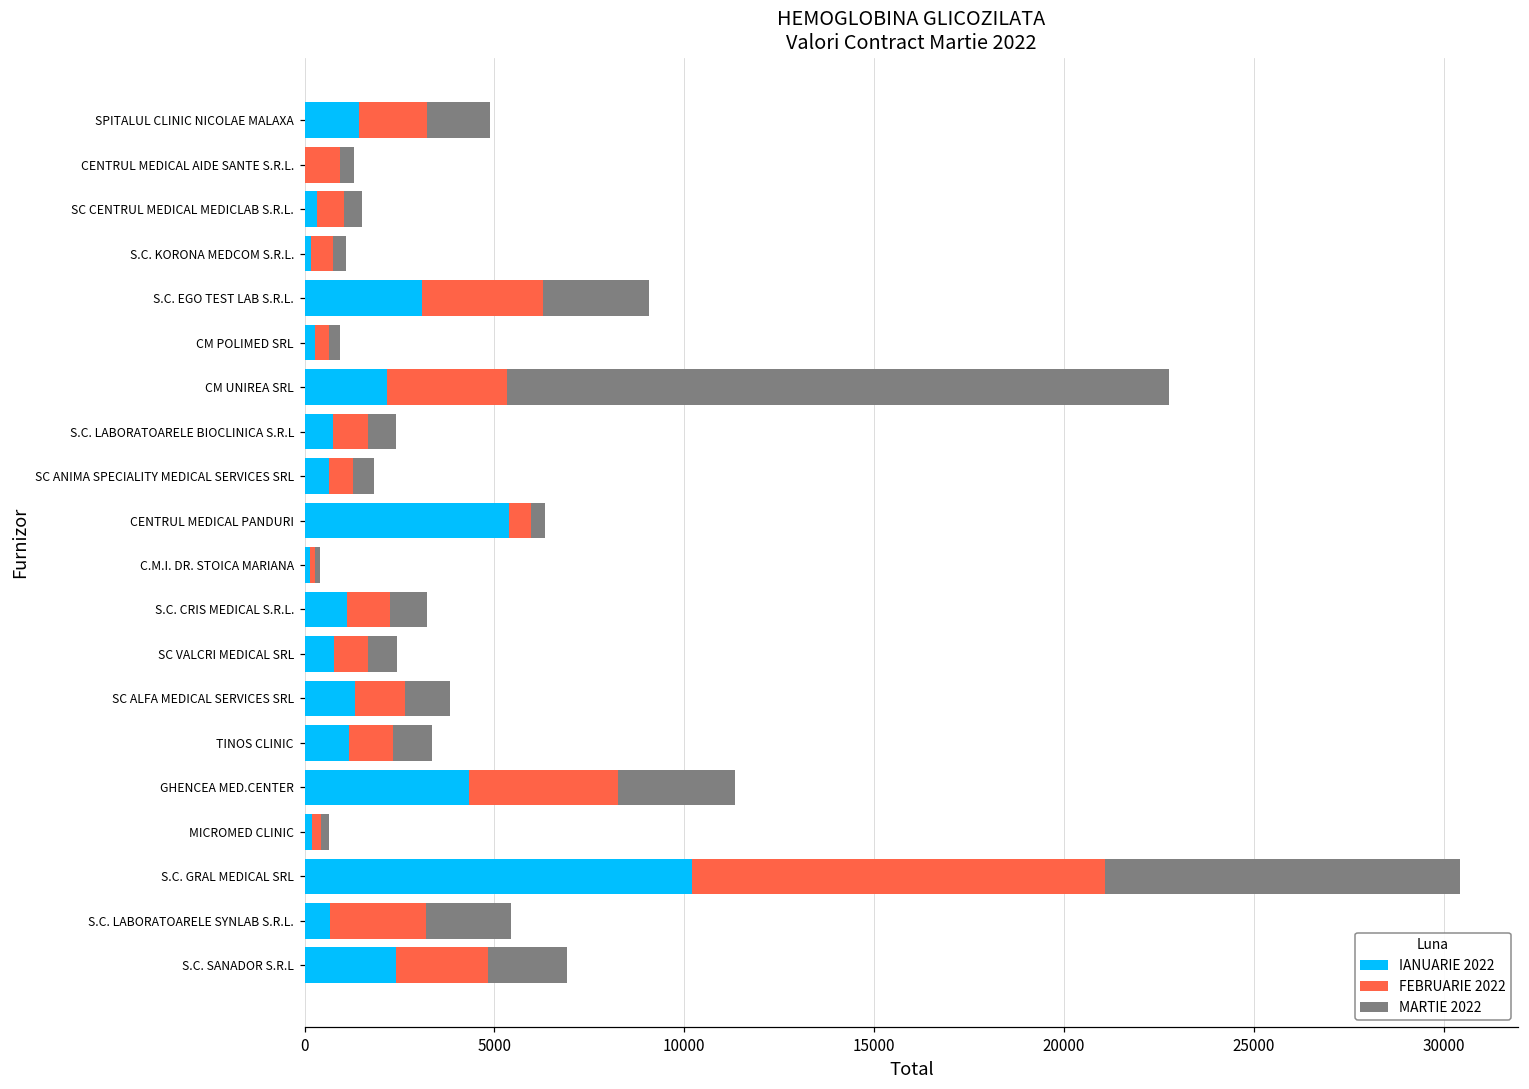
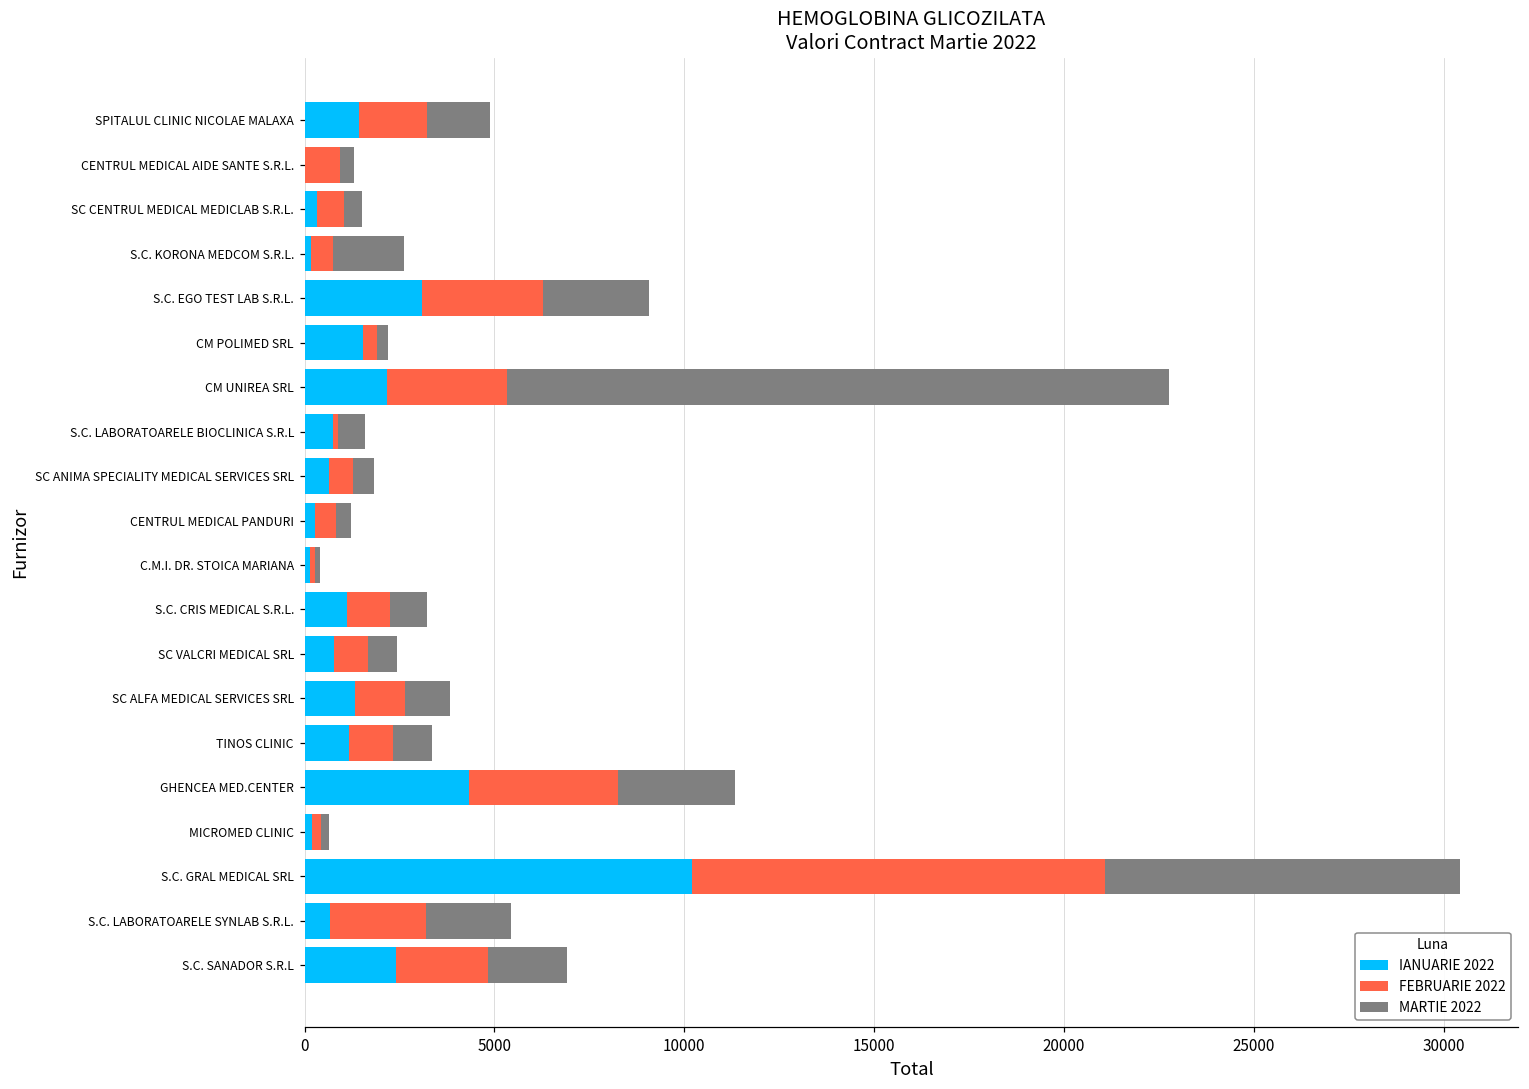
MARTIE 2022, S.C. KORONA MEDCOM S.R.L.: 300 -> 1800
IANUARIE 2022, CM POLIMED SRL: 300 -> 1600
FEBRUARIE 2022, S.C. LABORATOARELE BIOCLINICA S.R.L: 900 -> 100
IANUARIE 2022, CENTRUL MEDICAL PANDURI: 5400 -> 300
